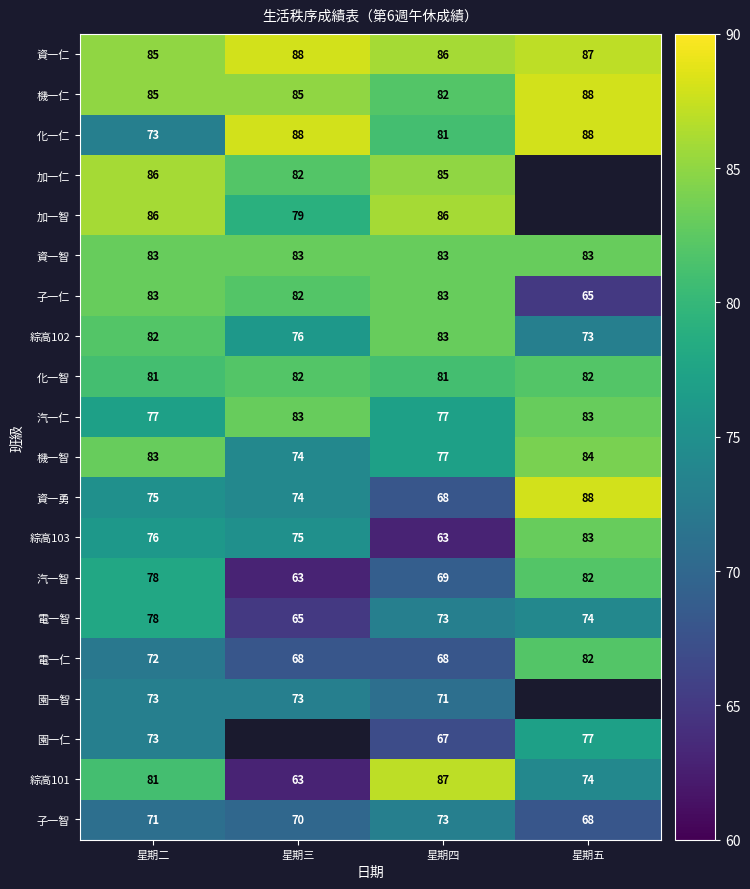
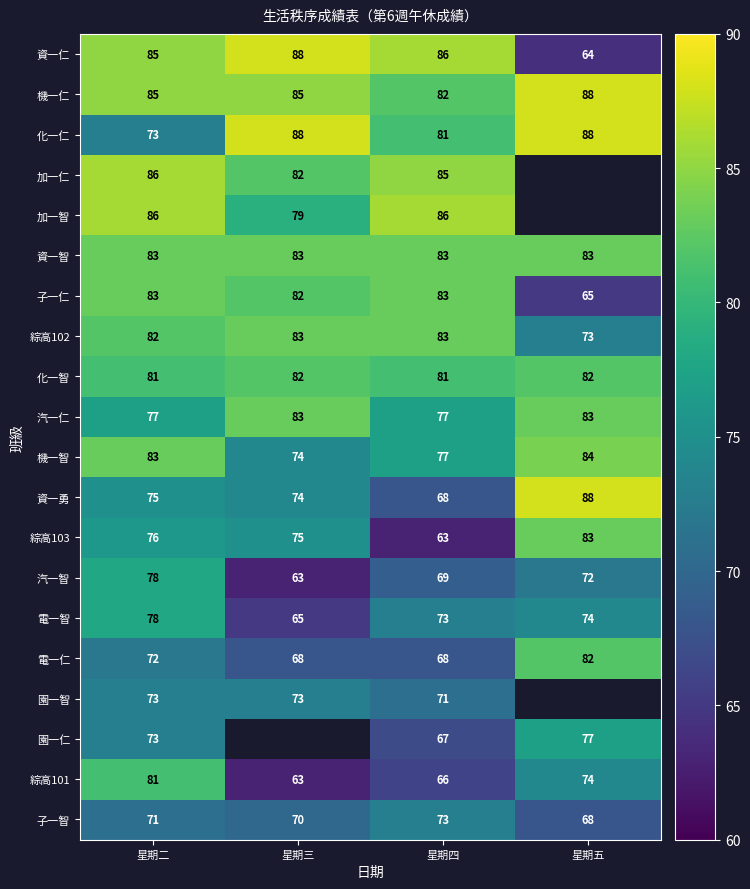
資一仁, 星期五: 87 -> 64
綜高102, 星期三: 76 -> 83
汽一智, 星期五: 82 -> 72
綜高101, 星期四: 87 -> 66
